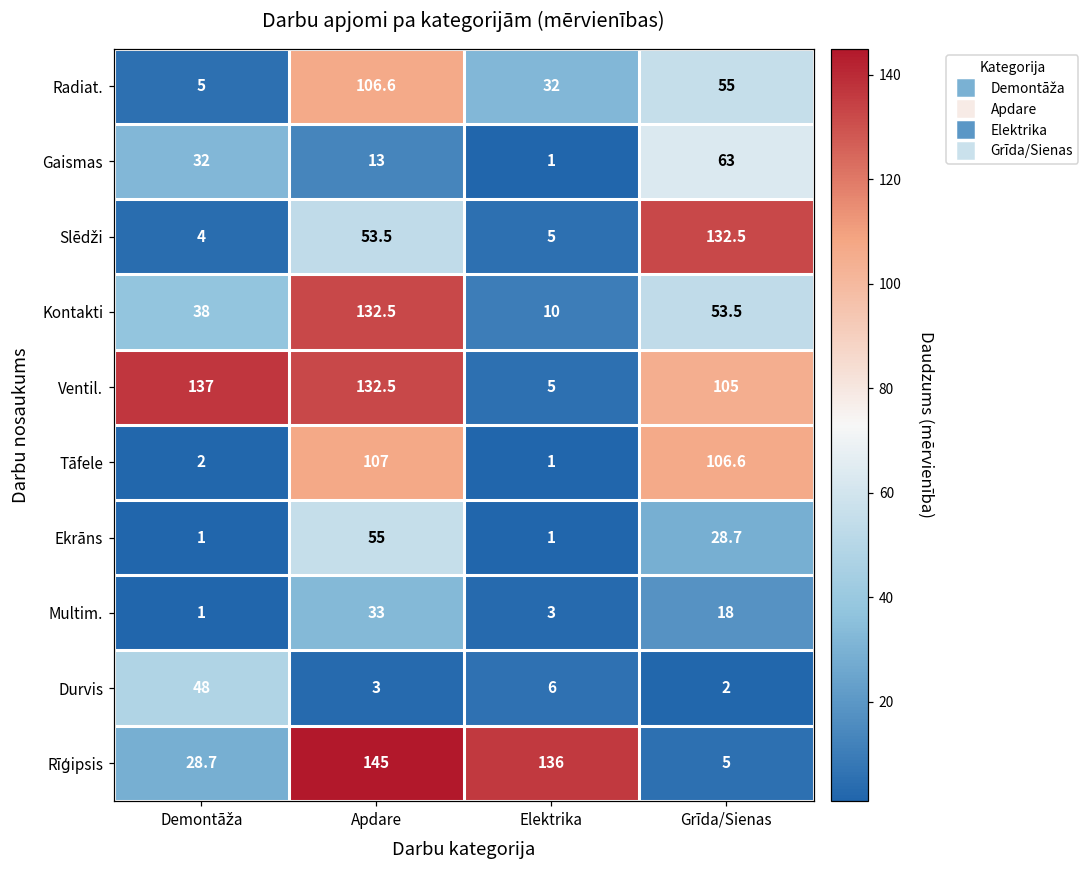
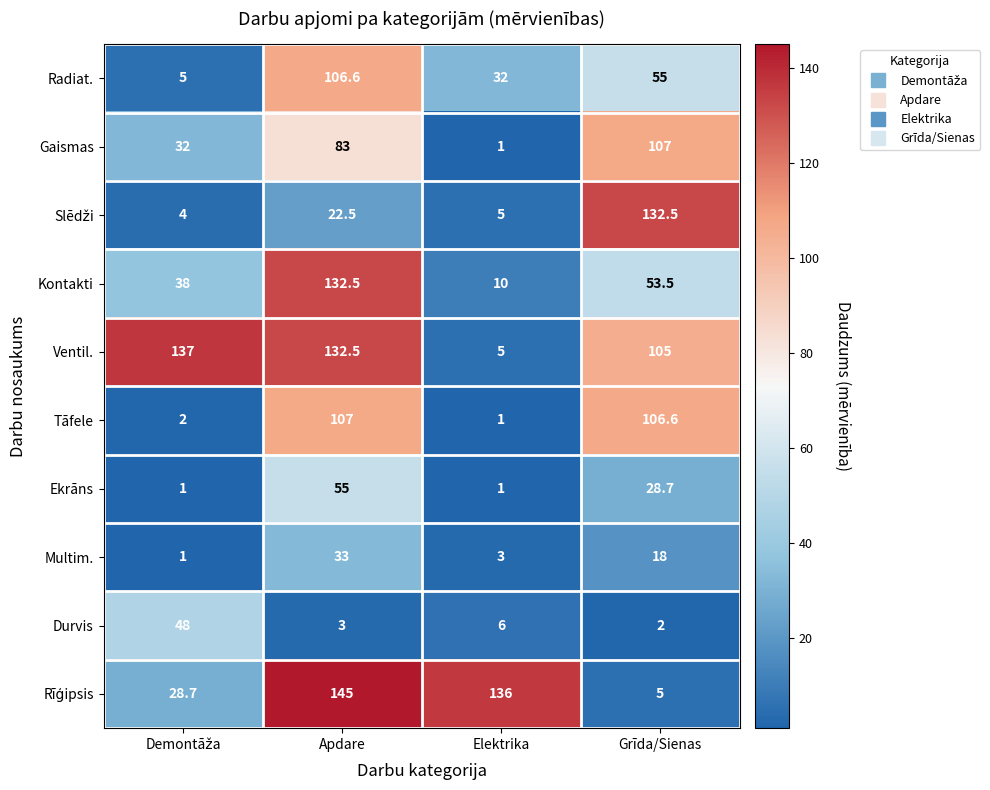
Gaismas, Apdare: 13 -> 83
Gaismas, Grīda/Sienas: 63 -> 107
Slēdži, Apdare: 53.5 -> 22.5
